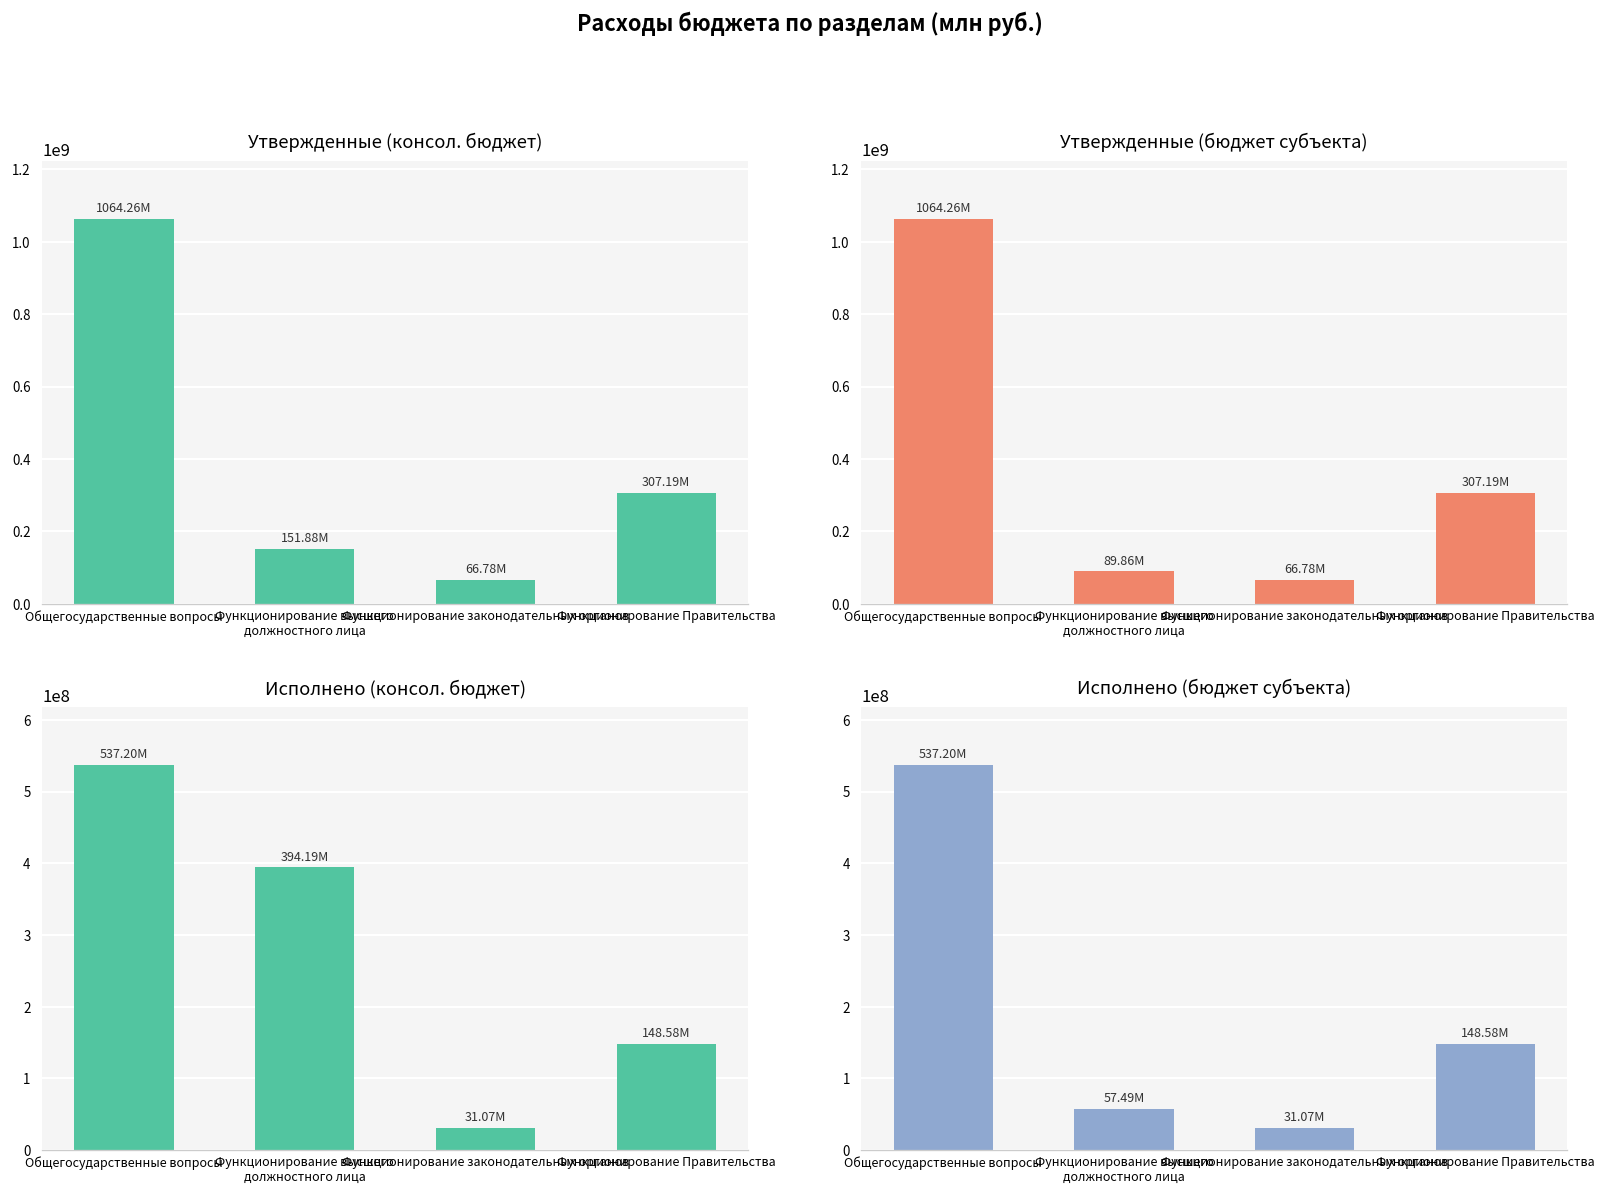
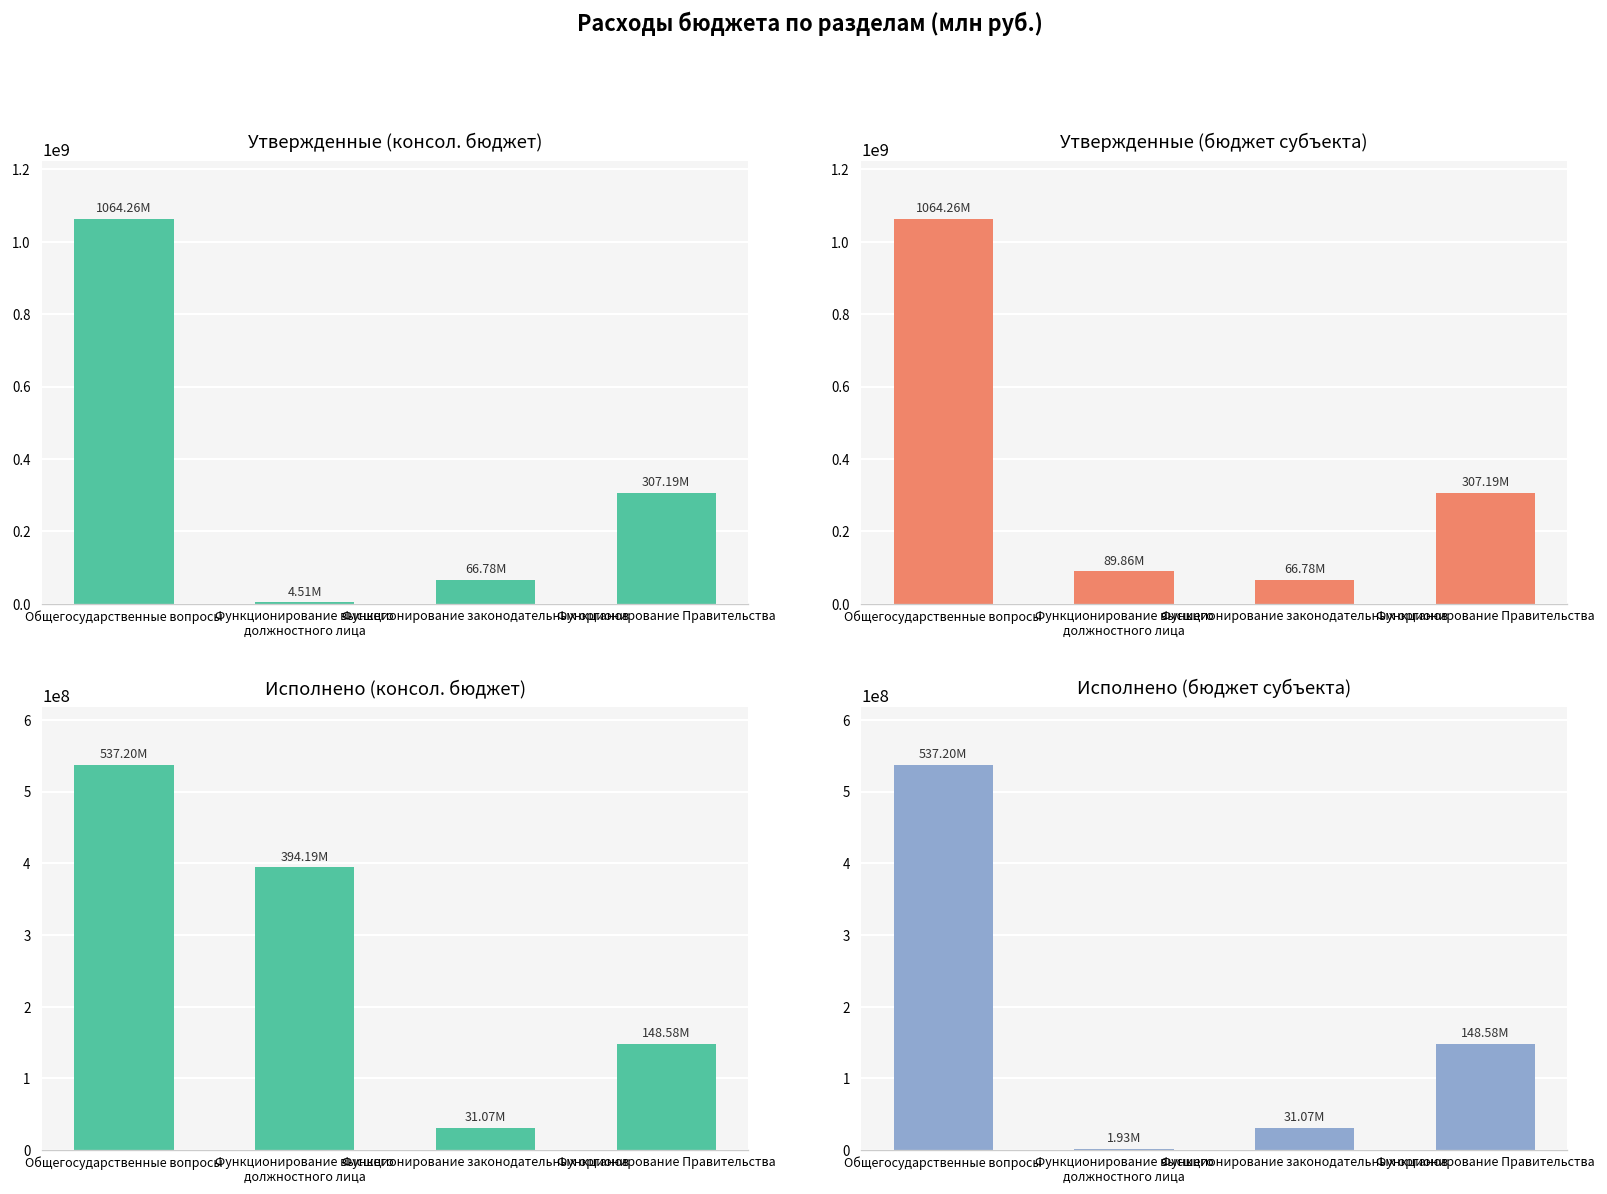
Утвержденные (консол. бюджет), Функционирование высшего должностного лица: 151.88M -> 4.51M
Исполнено (бюджет субъекта), Функционирование высшего должностного лица: 57.49M -> 1.93M
